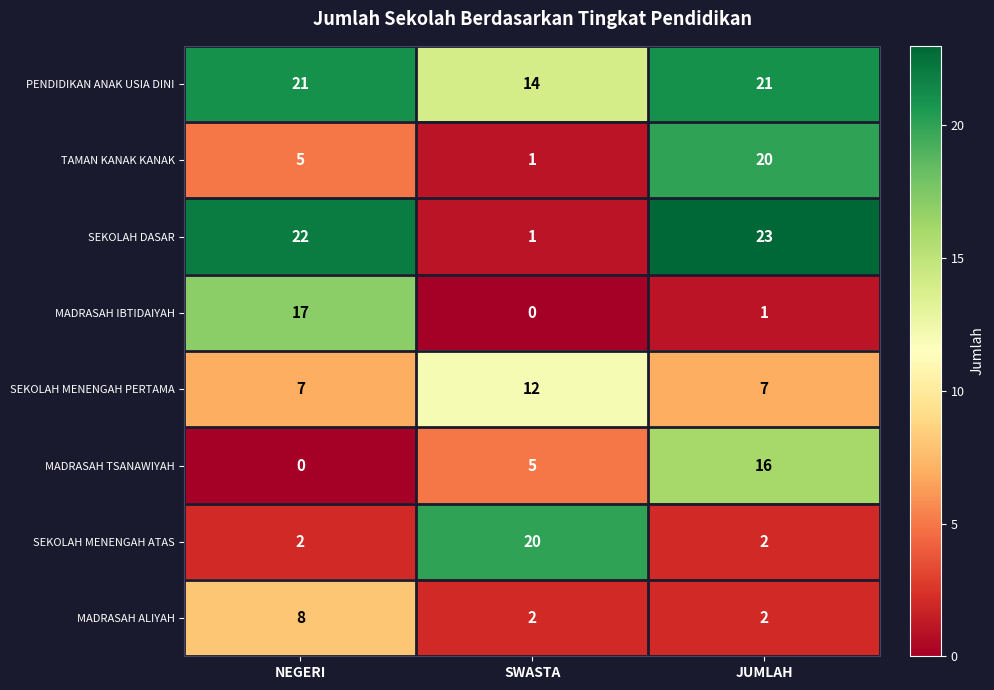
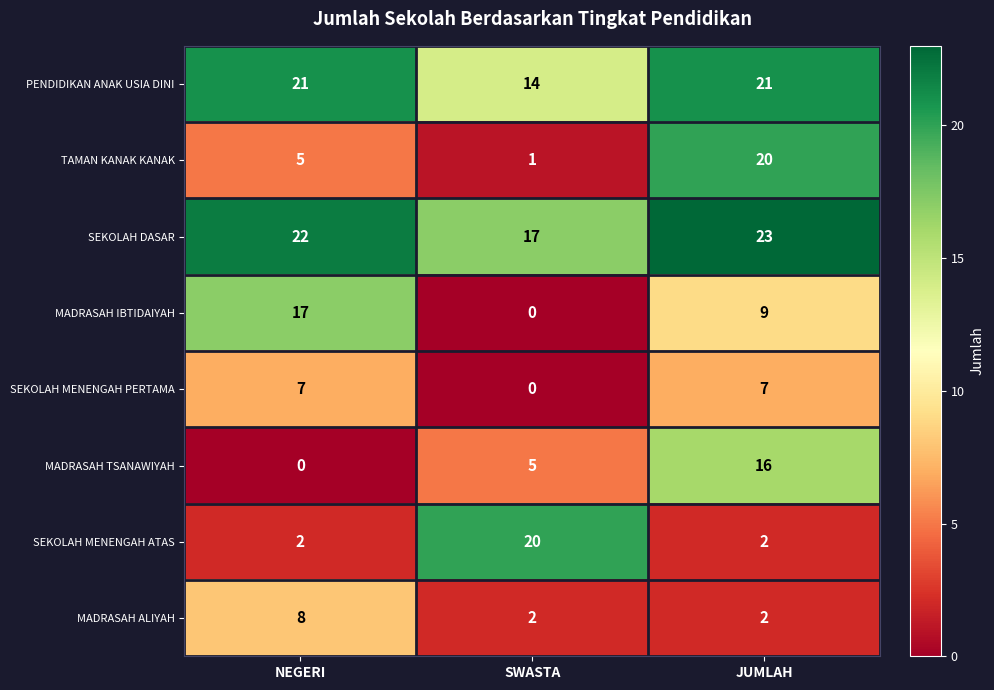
SEKOLAH DASAR, SWASTA: 1 -> 17
MADRASAH IBTIDAIYAH, JUMLAH: 1 -> 9
SEKOLAH MENENGAH PERTAMA, SWASTA: 12 -> 0
